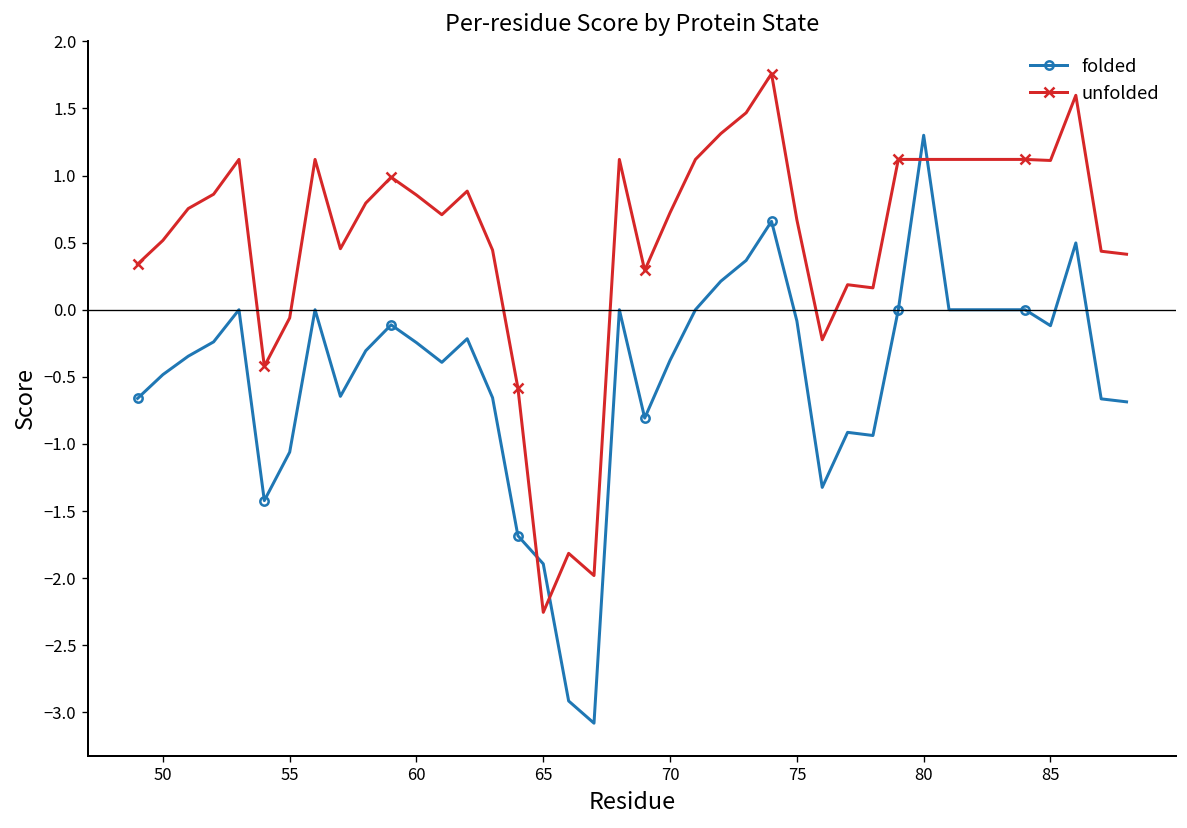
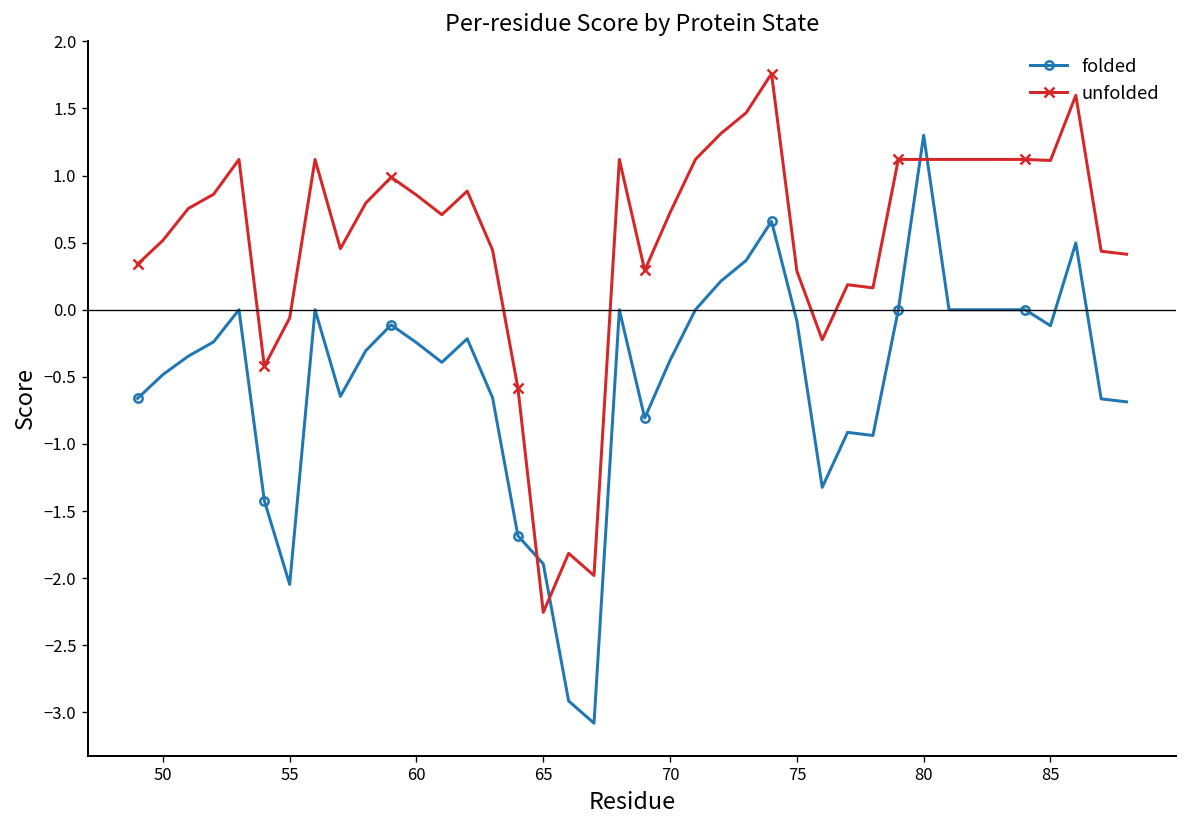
folded, 55: -1.06 -> -2.05
unfolded, 75: 0.67 -> 0.29
